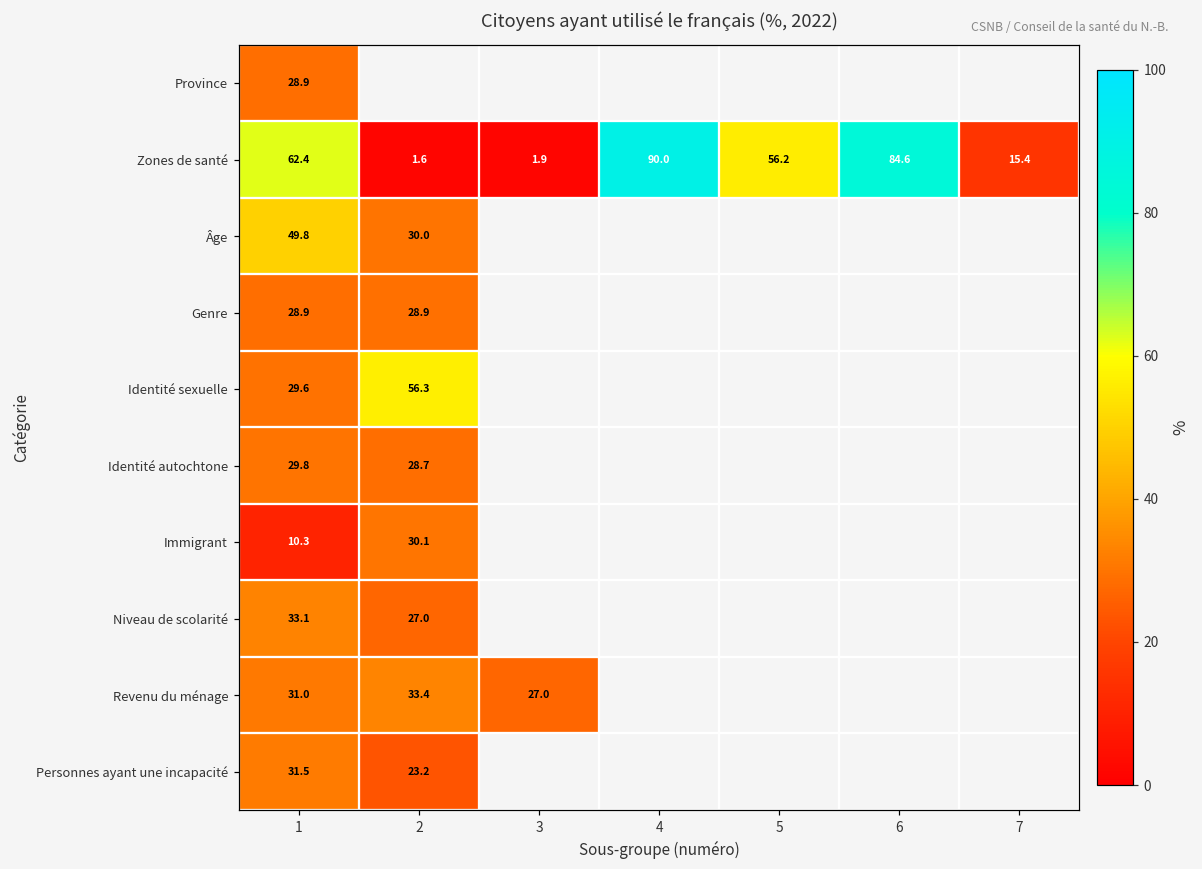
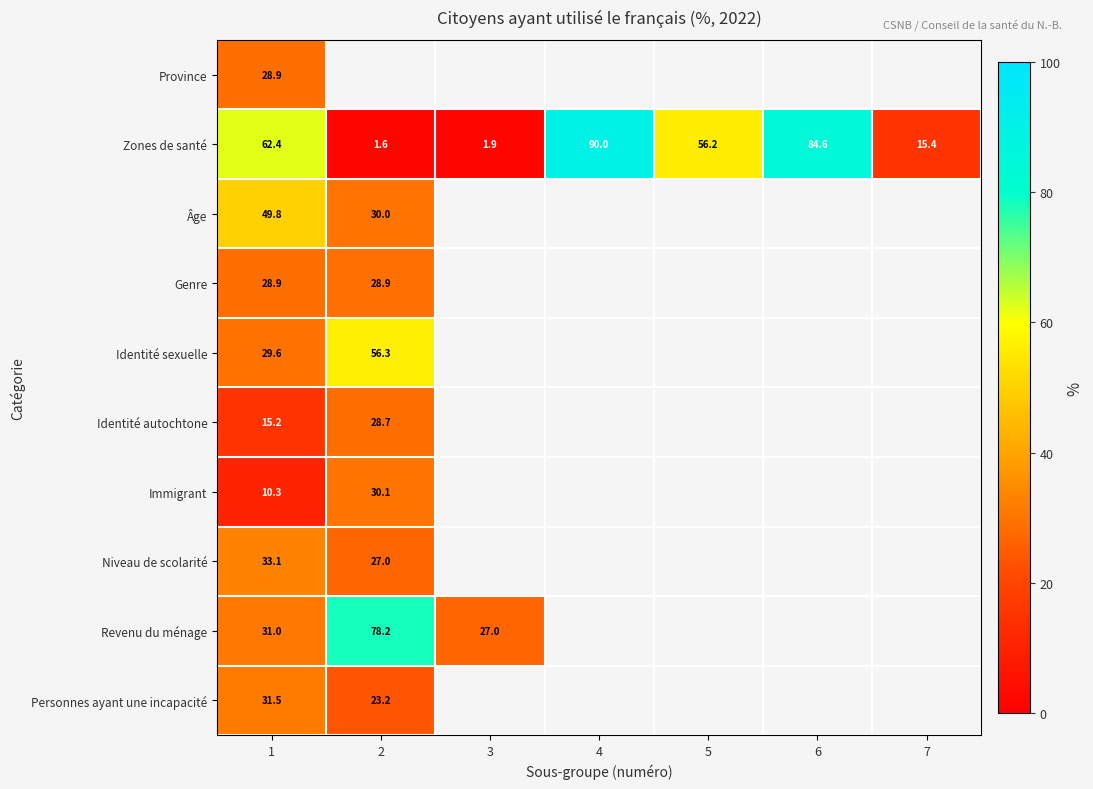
Identité autochtone, 1: 29.8 -> 15.2
Revenu du ménage, 2: 33.4 -> 78.2
